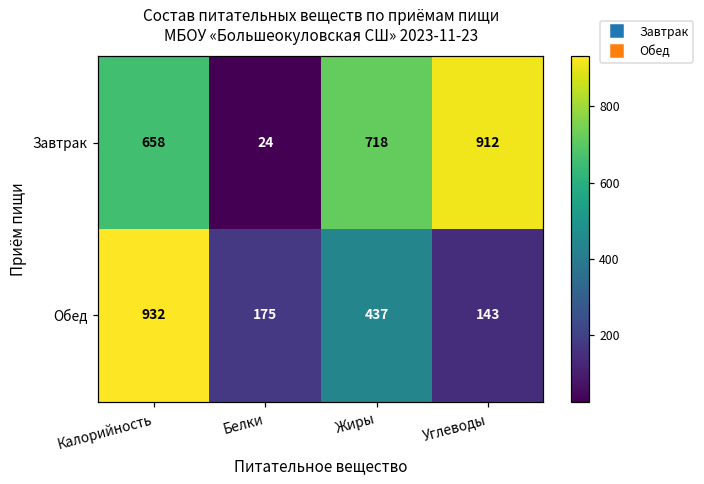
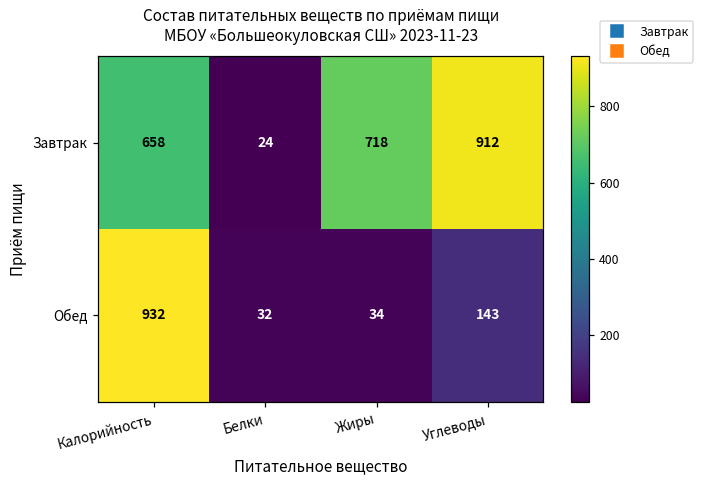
Обед, Белки: 175 -> 32
Обед, Жиры: 437 -> 34
